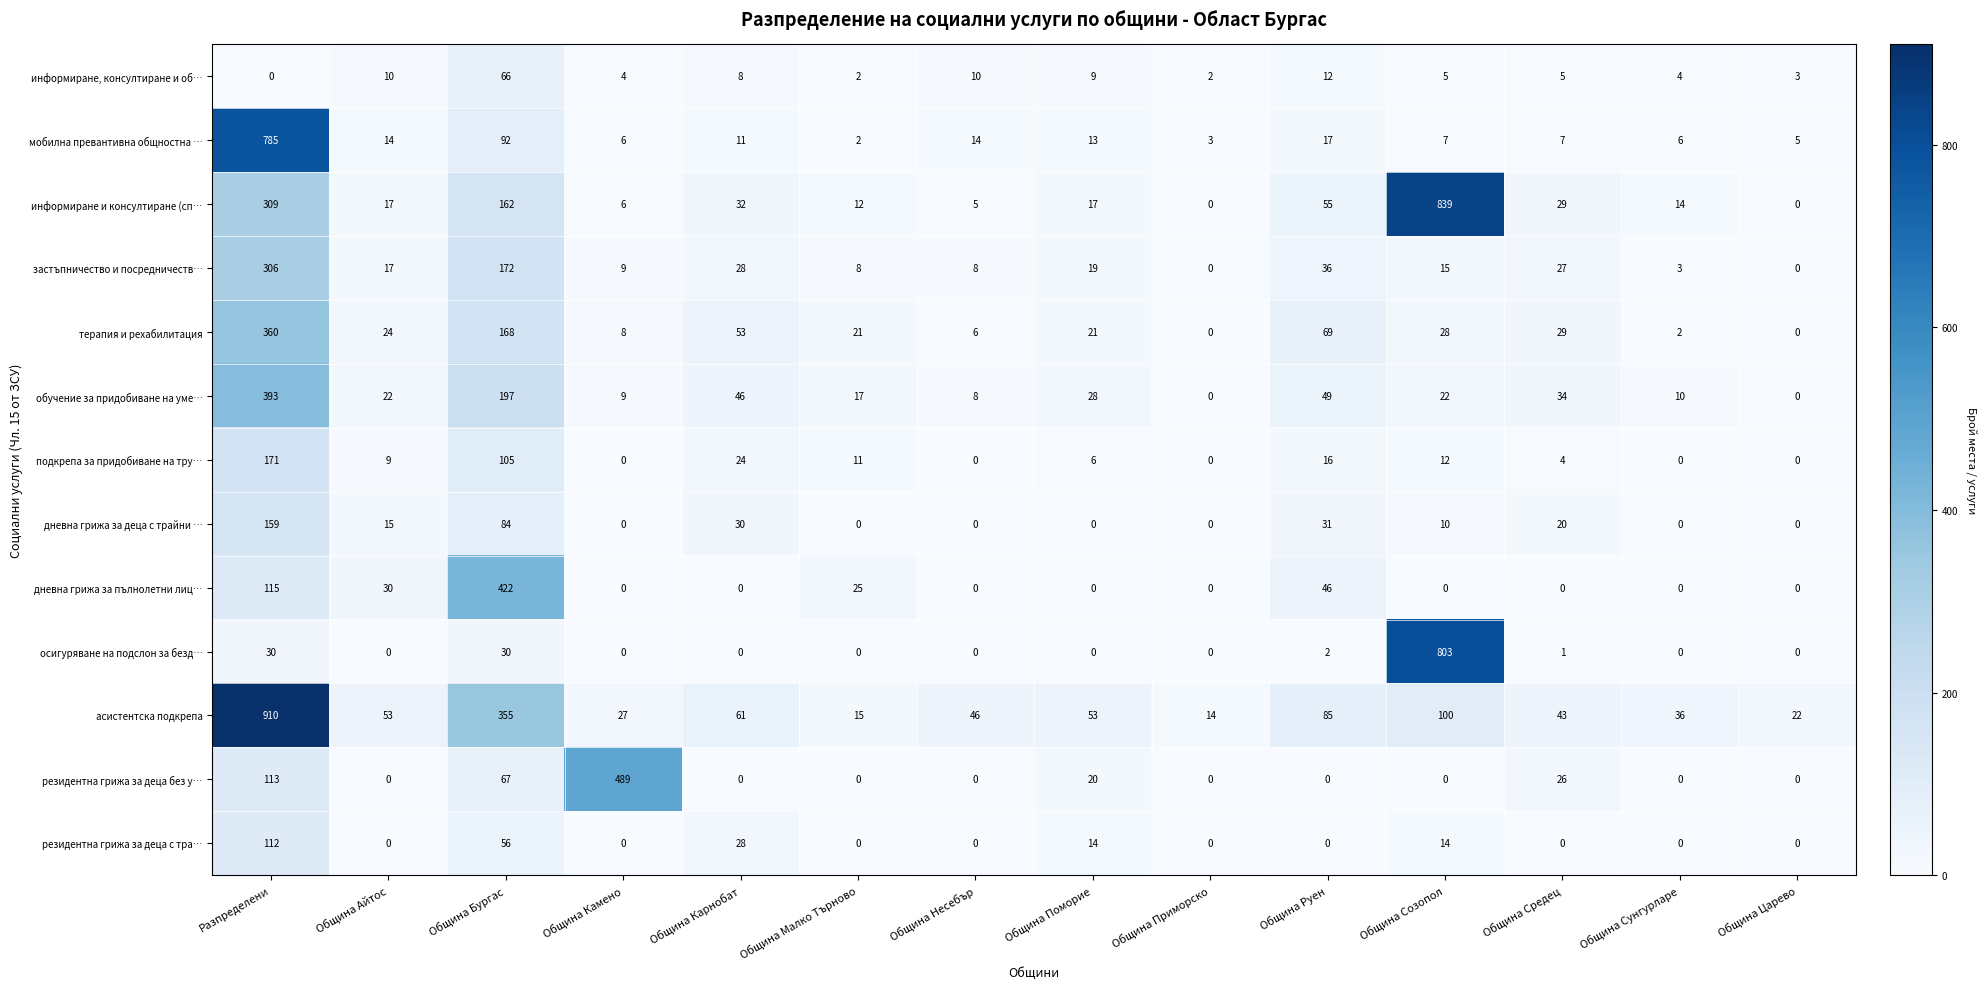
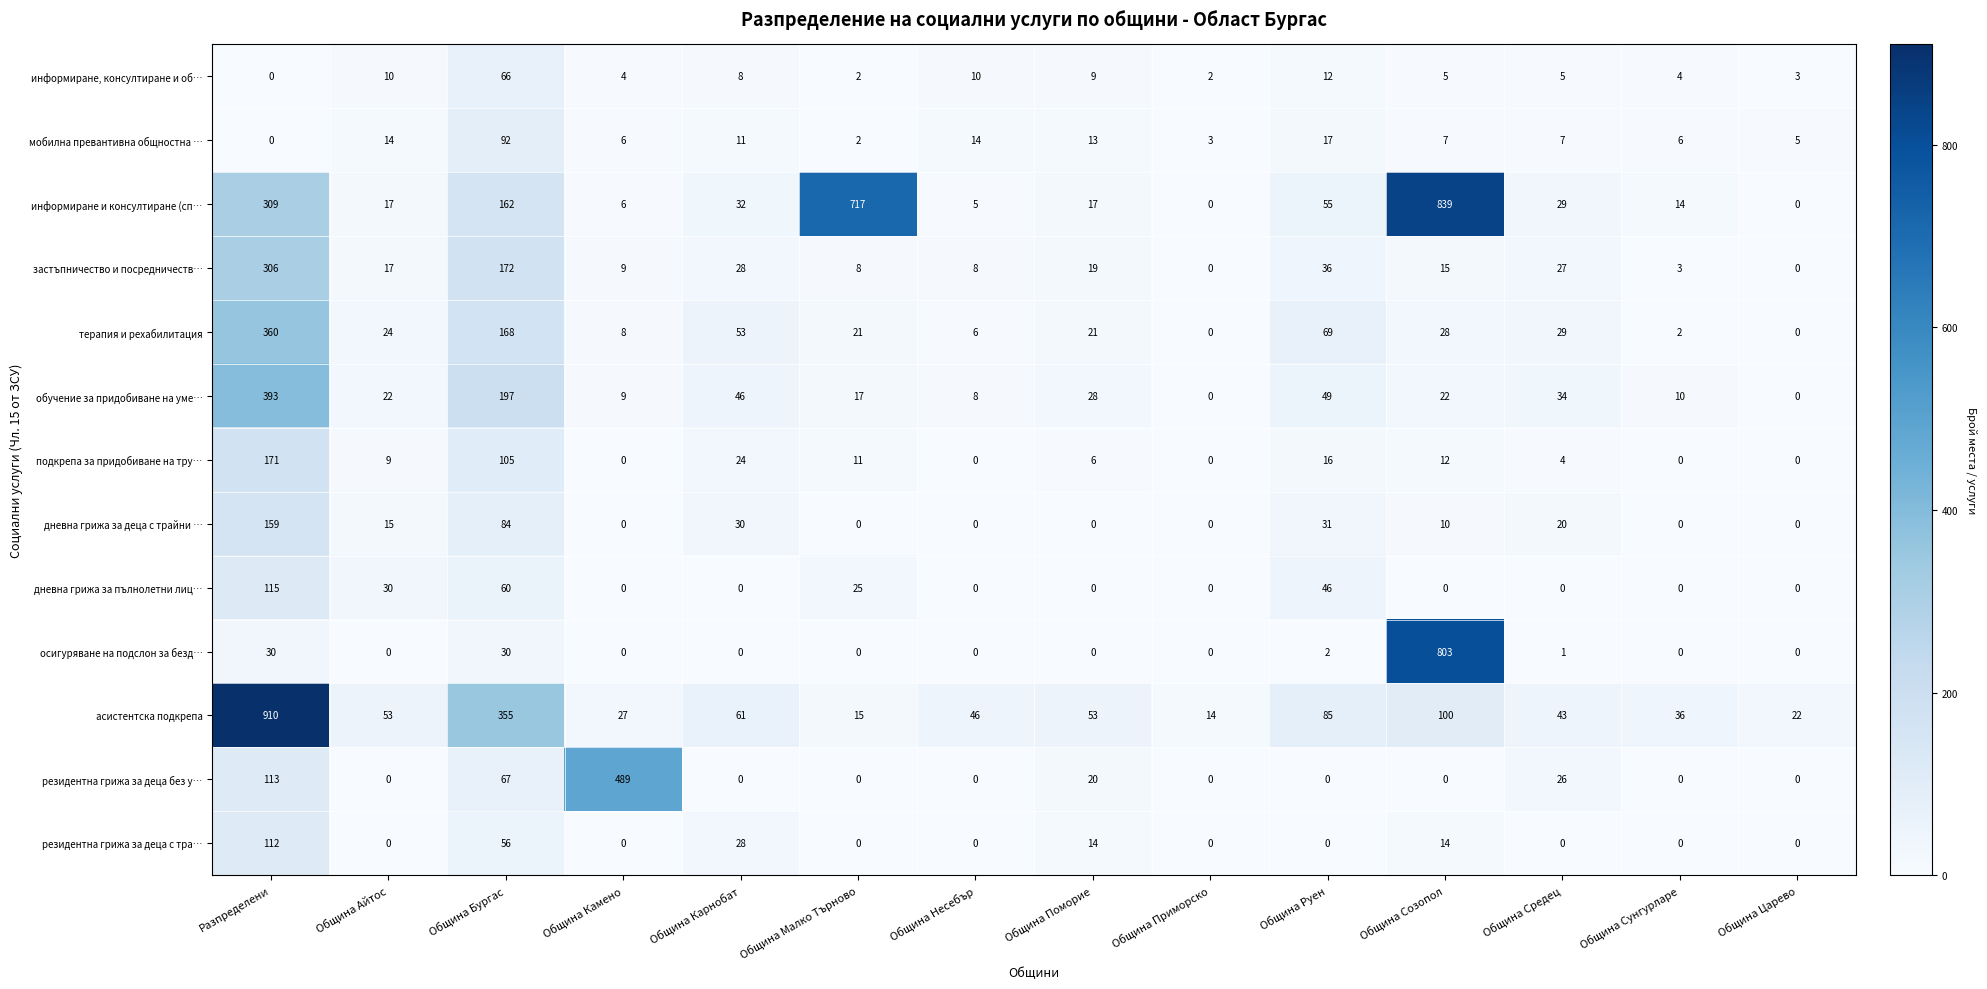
мобилна превантивна общностна …, Разпределени: 785 -> 0
информиране и консултиране (сп…, Община Малко Търново: 12 -> 717
дневна грижа за пълнолетни лиц…, Община Бургас: 422 -> 60
